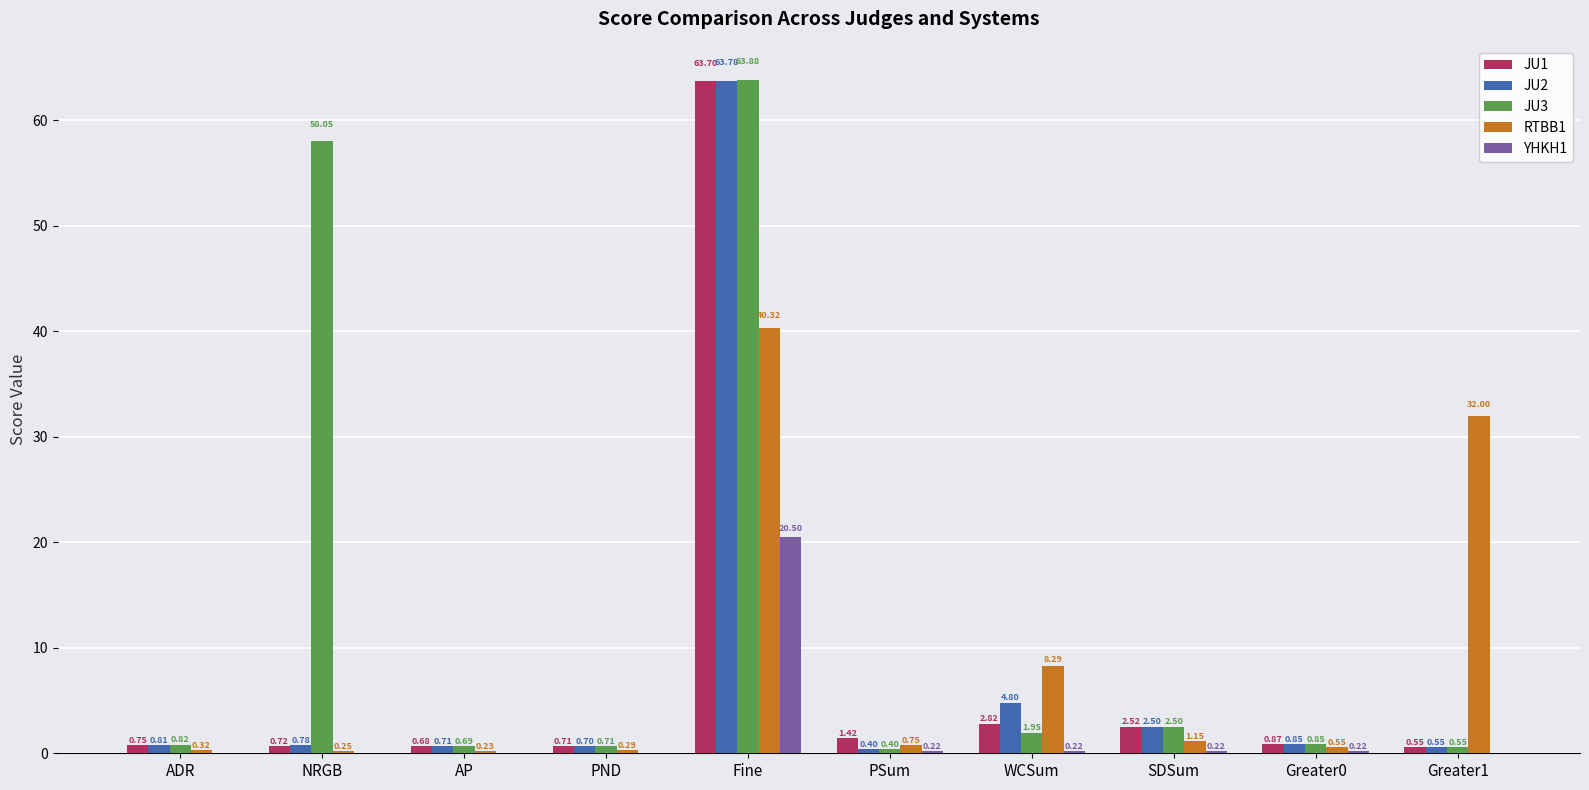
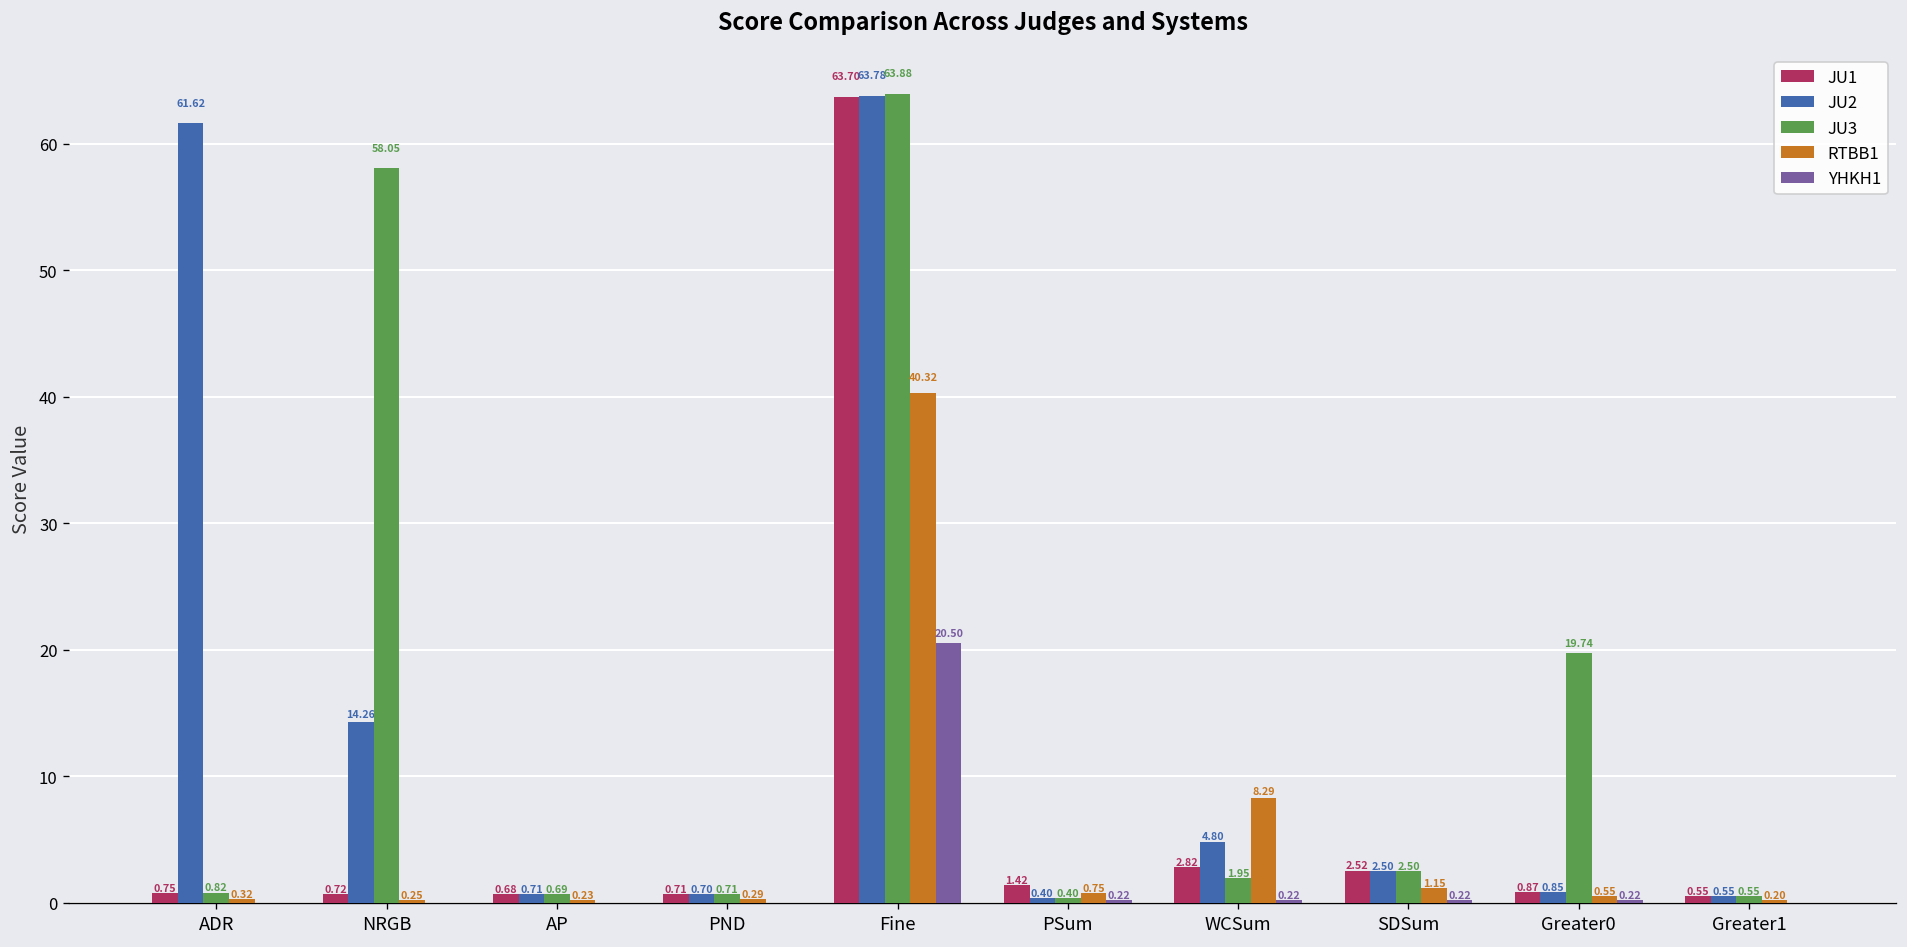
JU2, ADR: 0.81 -> 61.62
JU2, NRGB: 0.78 -> 14.26
JU3, Greater0: 0.85 -> 19.74
RTBB1, Greater1: 32.00 -> 0.20
